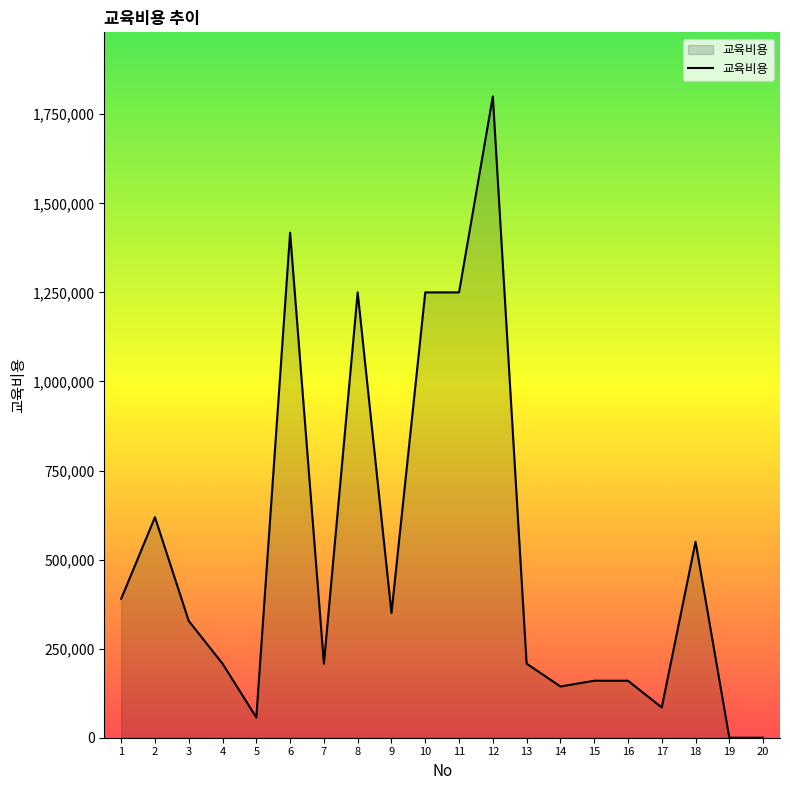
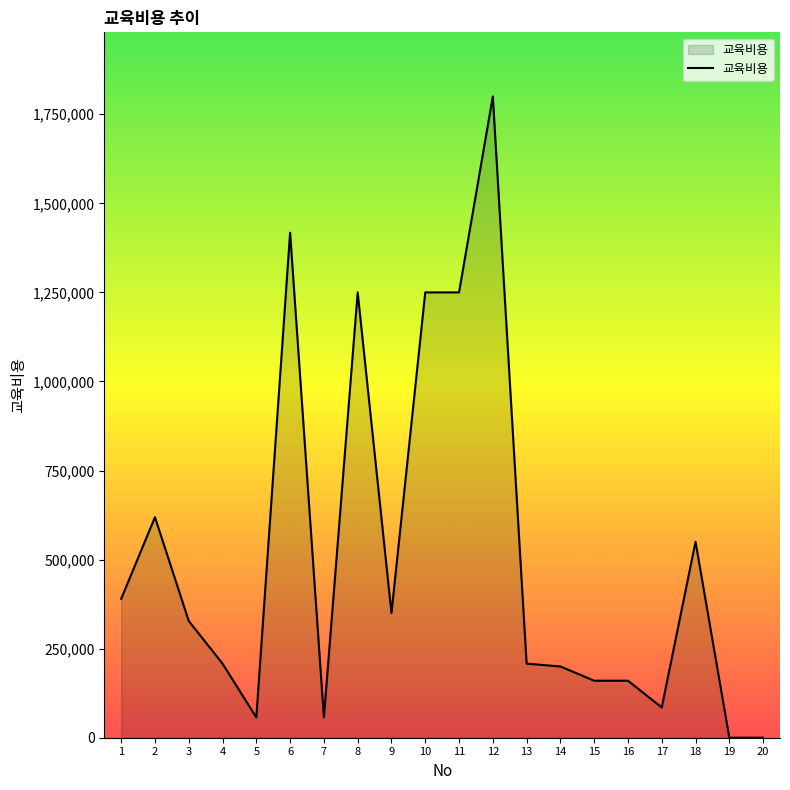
7: 210,000 -> 60,000
14: 140,000 -> 200,000
